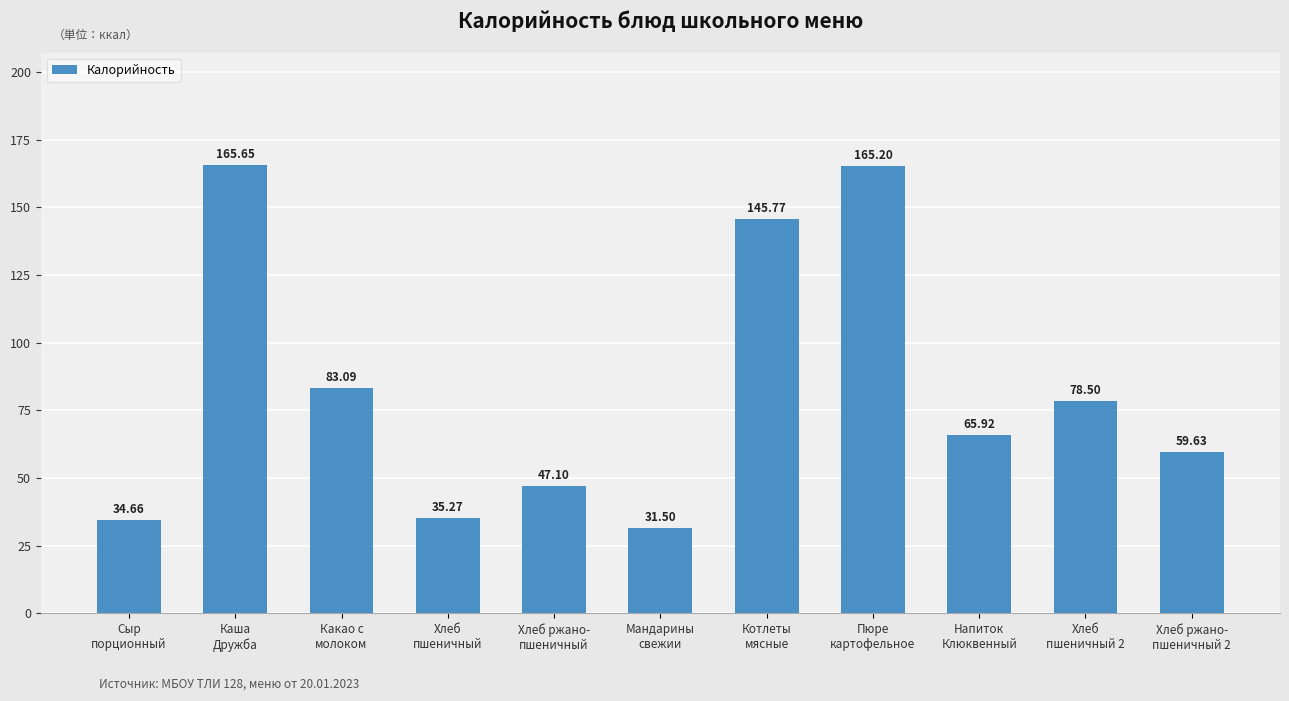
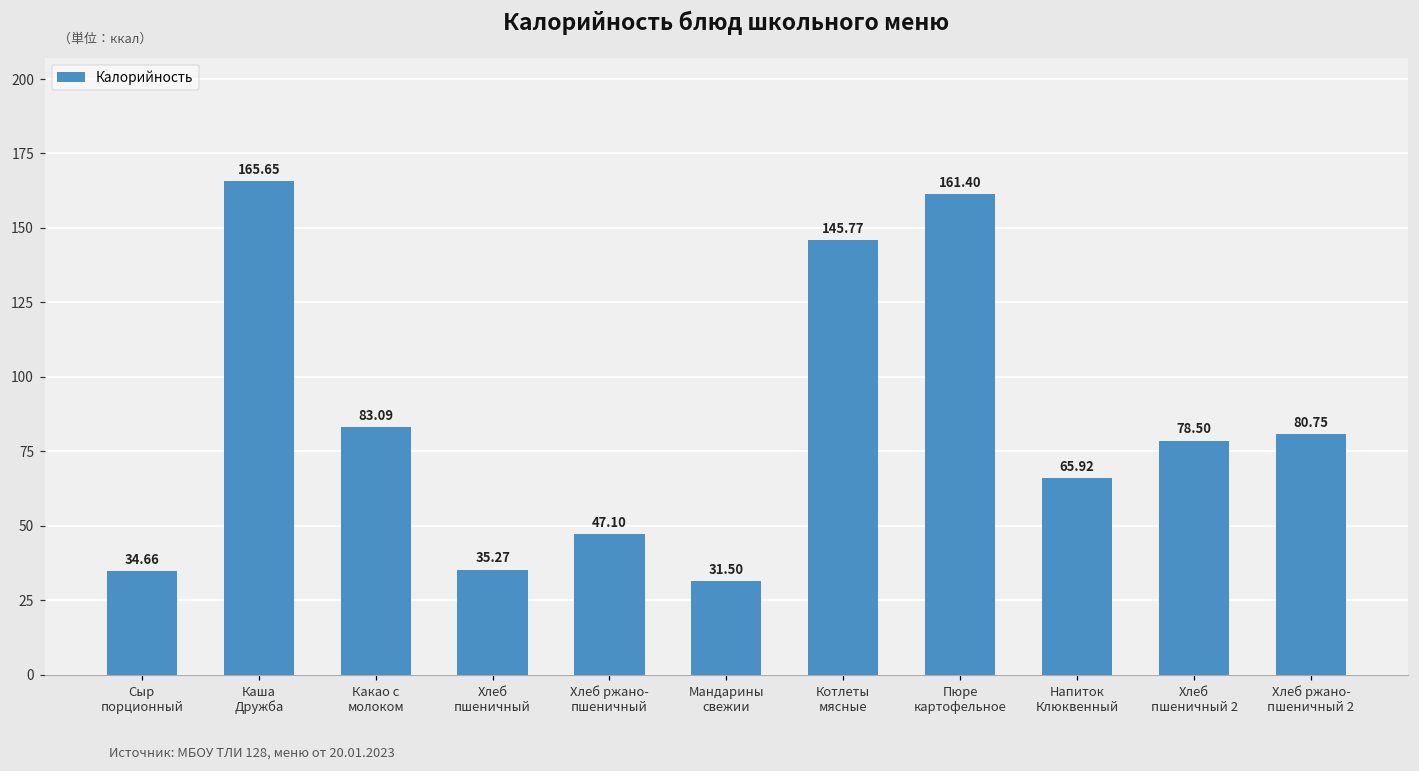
Пюре картофельное: 165.20 -> 161.40
Хлеб ржано- пшеничный 2: 59.63 -> 80.75
